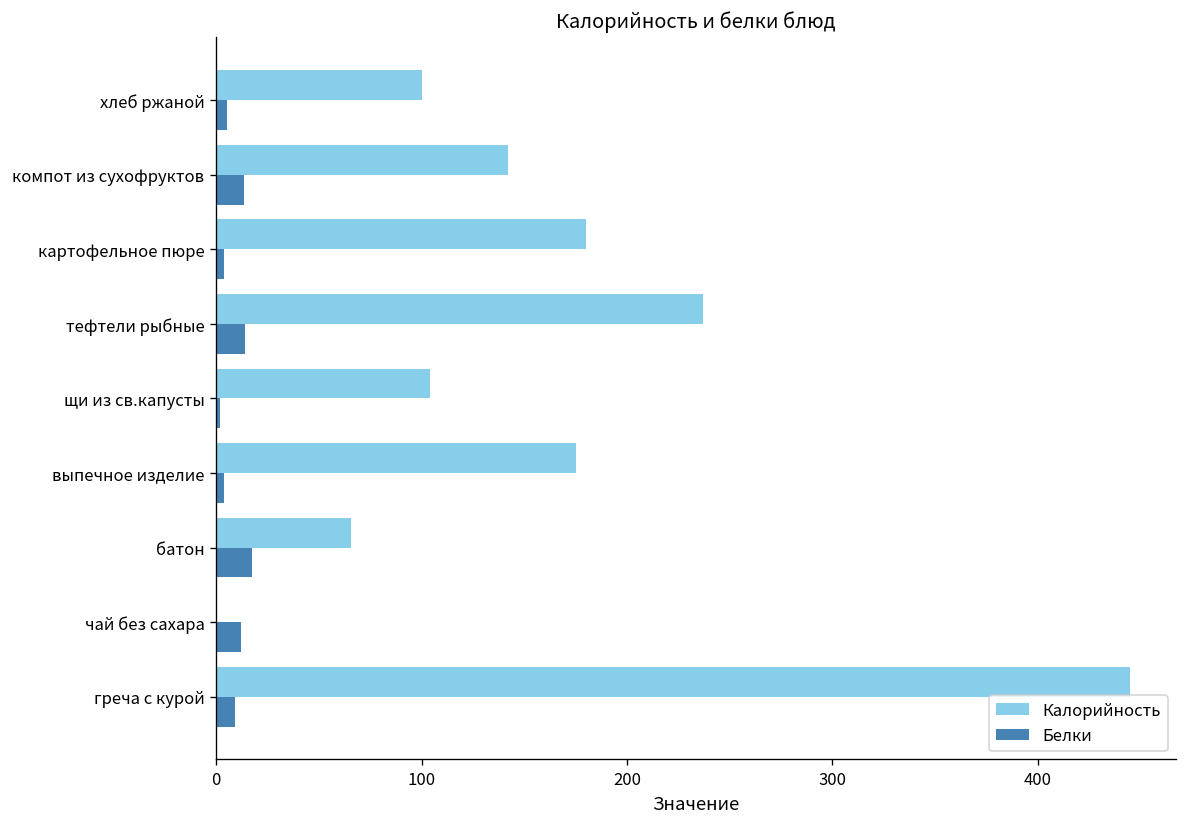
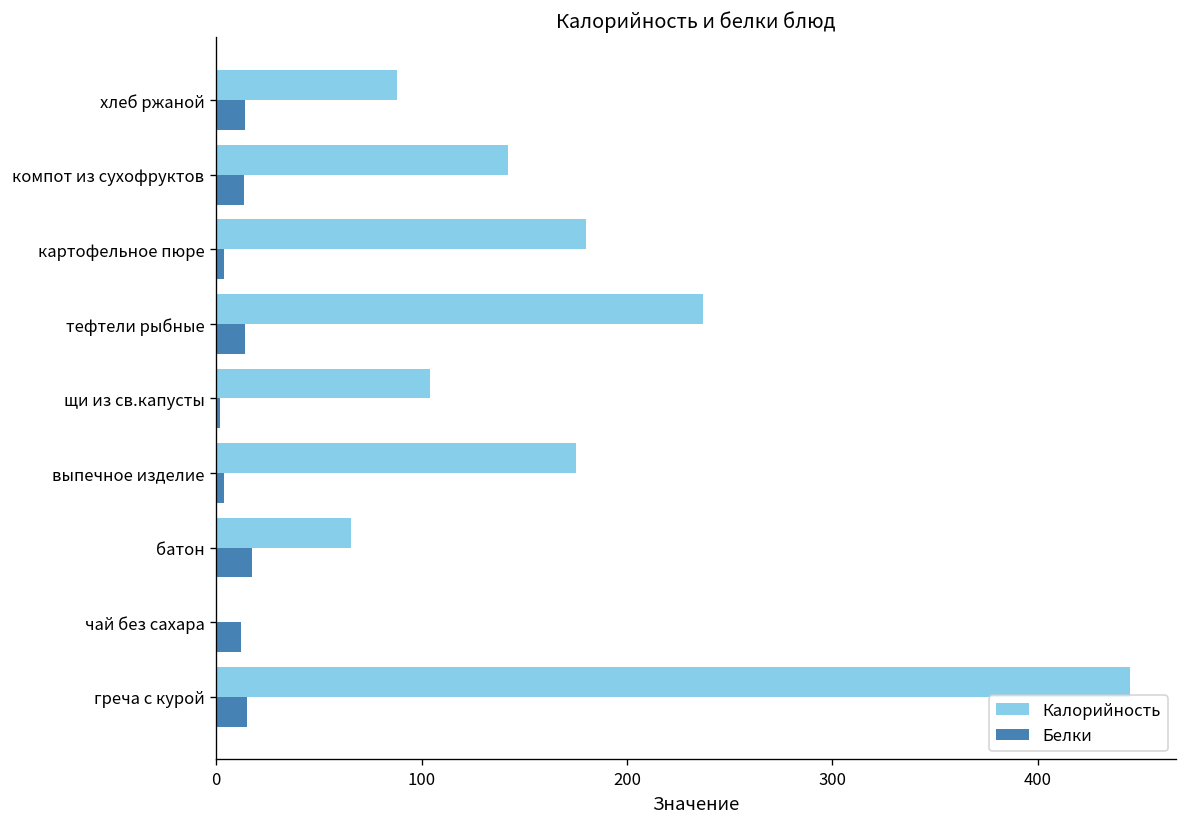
Калорийность, хлеб ржаной: 100 -> 88
Белки, хлеб ржаной: 5 -> 14
Белки, греча с курой: 9 -> 15
